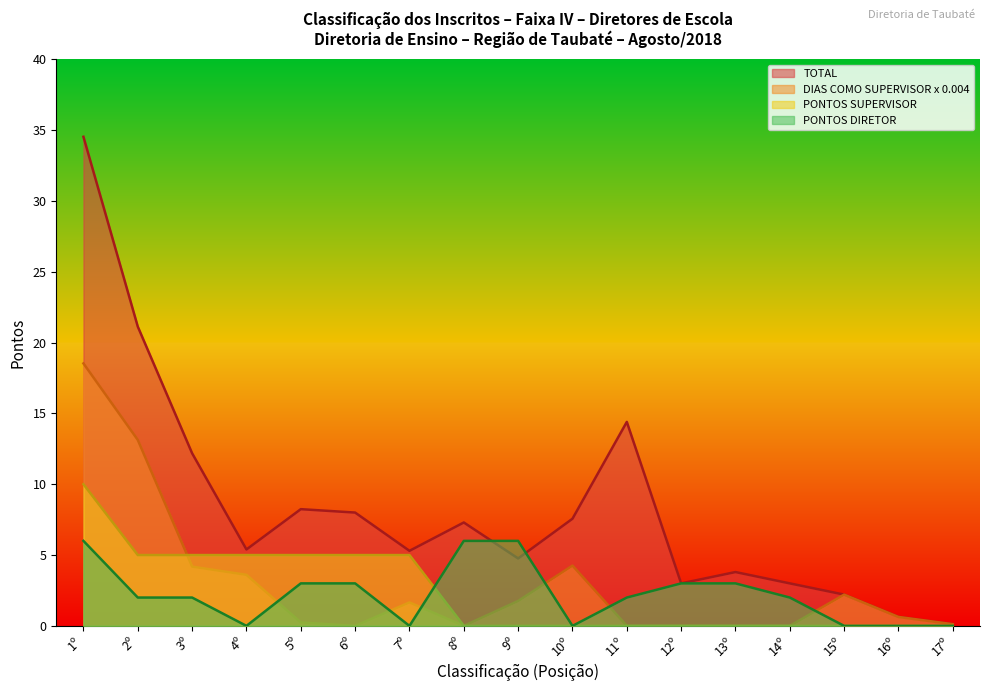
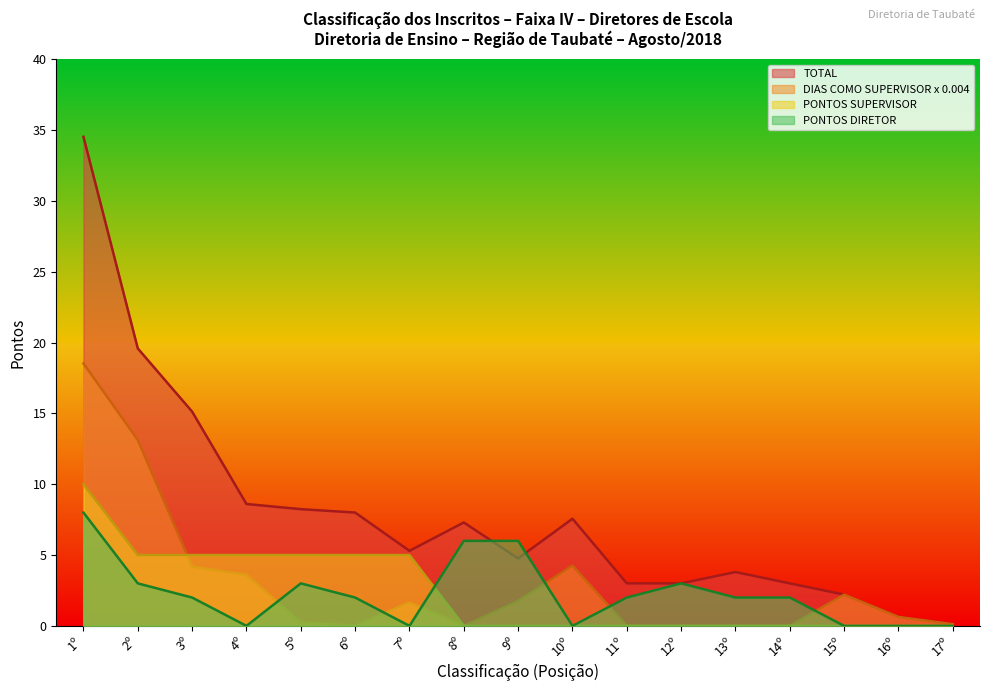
PONTOS DIRETOR, 1º: 6 -> 8
TOTAL, 2º: 21.1 -> 19.6
PONTOS DIRETOR, 2º: 2 -> 3
TOTAL, 3º: 12.2 -> 15.1
TOTAL, 4º: 5.4 -> 8.6
PONTOS DIRETOR, 6º: 3 -> 2
TOTAL, 11º: 14.4 -> 3.0
PONTOS DIRETOR, 13º: 3 -> 2
